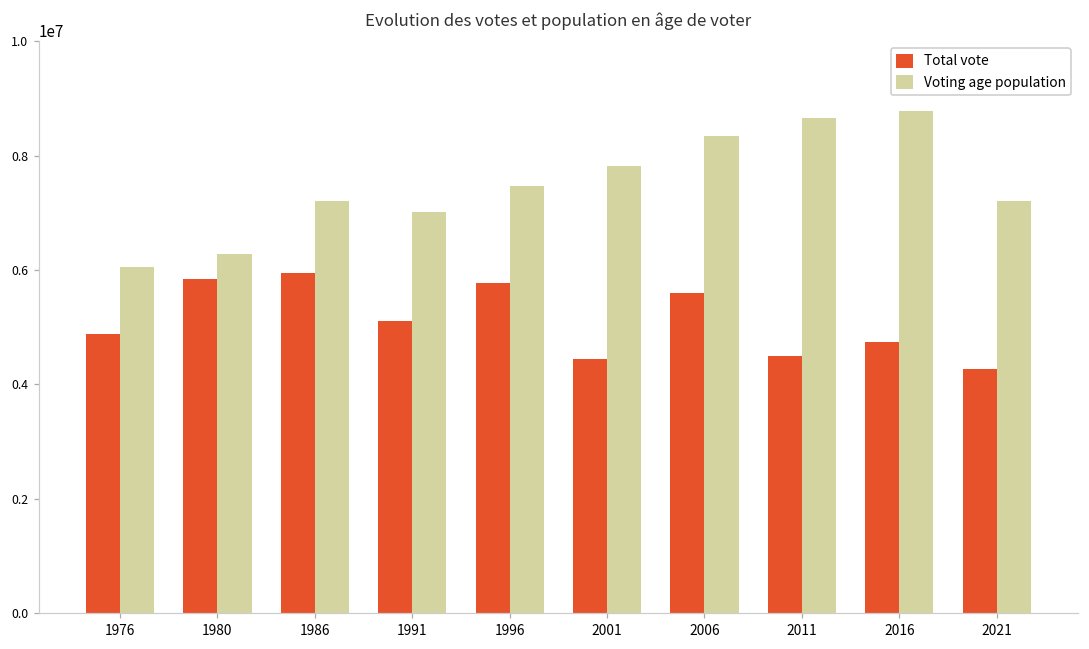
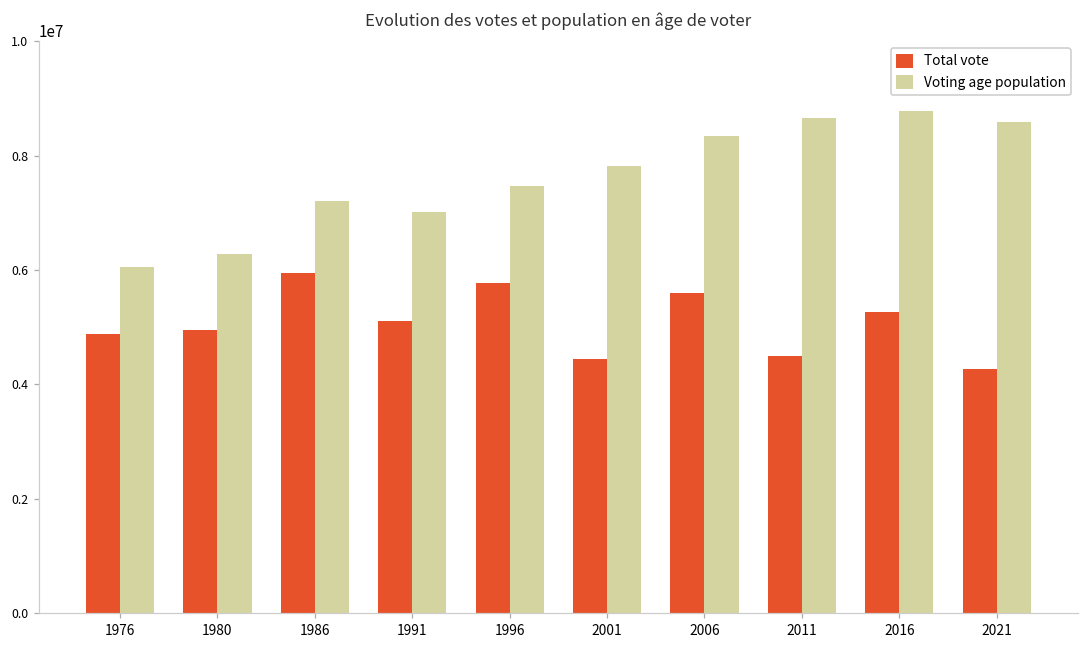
Total vote, 1980: 5800000 -> 4900000
Total vote, 2016: 4700000 -> 5300000
Voting age population, 2021: 7200000 -> 8600000
